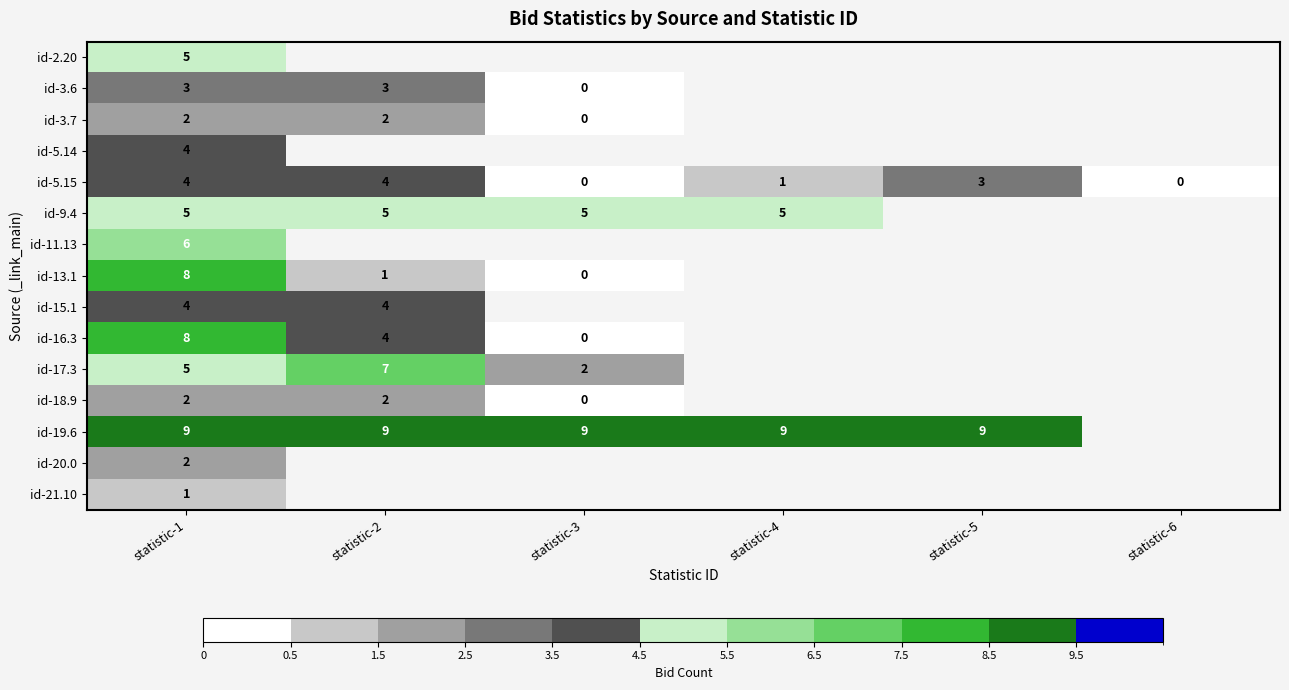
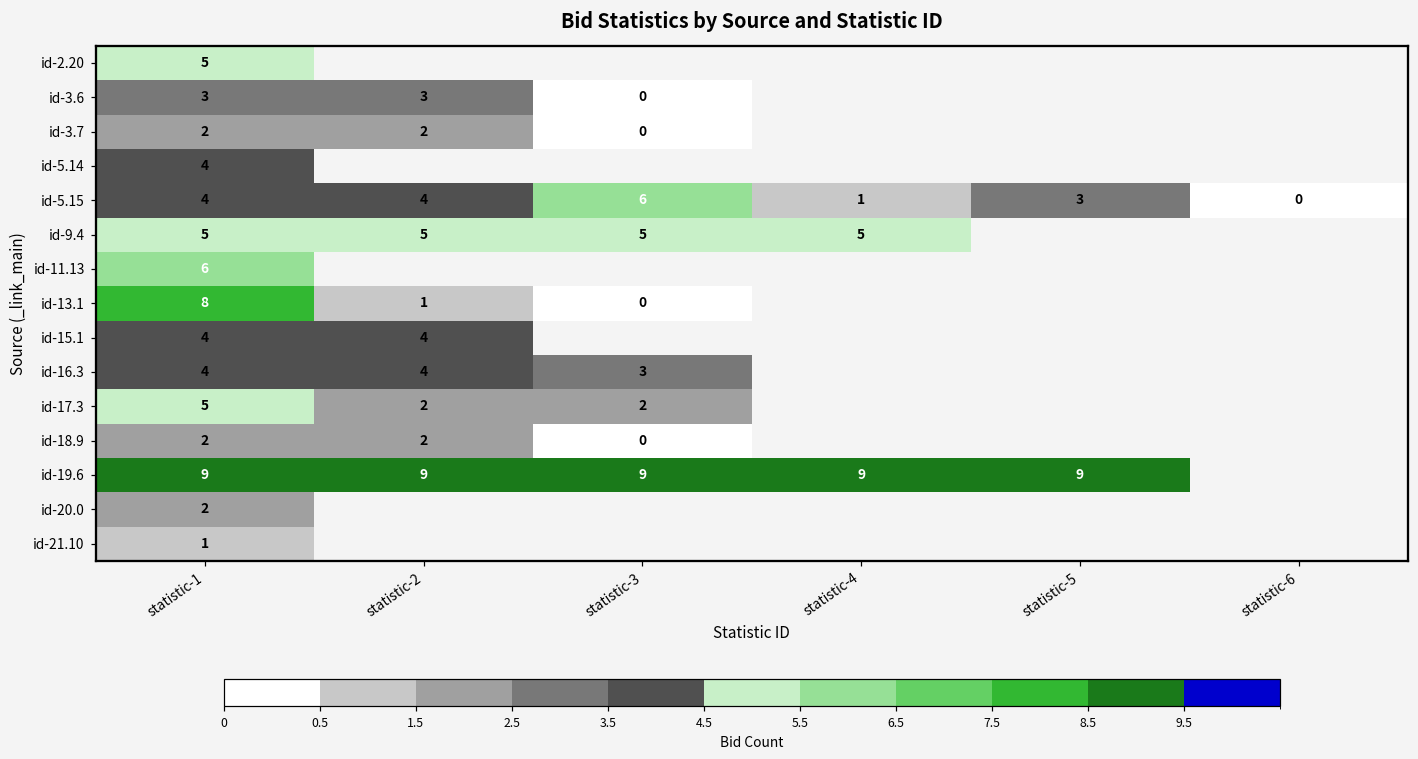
id-5.15, statistic-3: 0 -> 6
id-16.3, statistic-1: 8 -> 4
id-16.3, statistic-3: 0 -> 3
id-17.3, statistic-2: 7 -> 2
